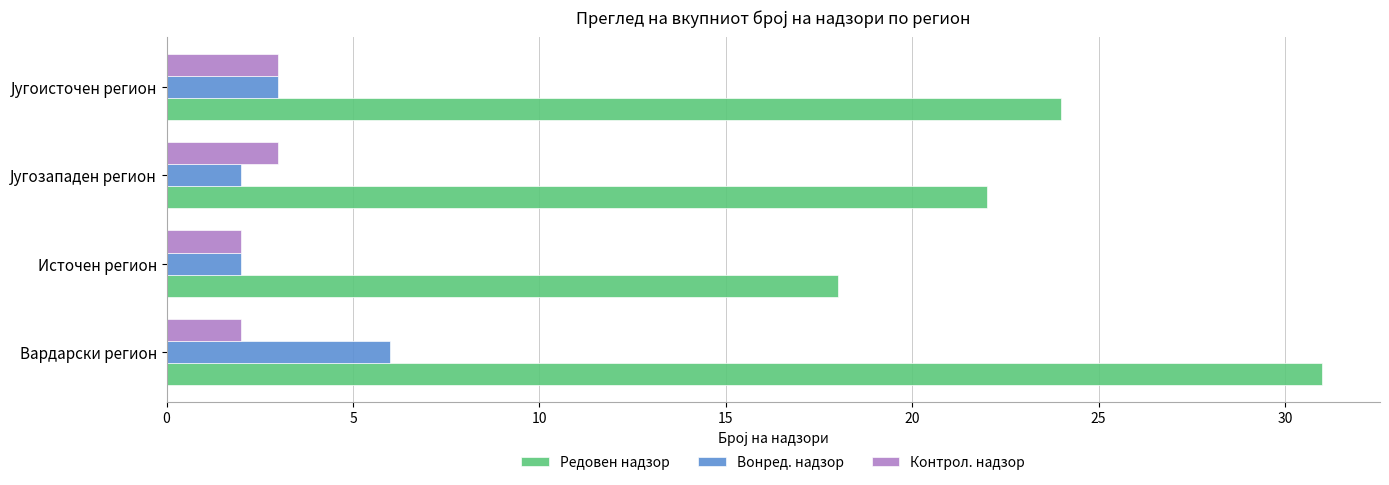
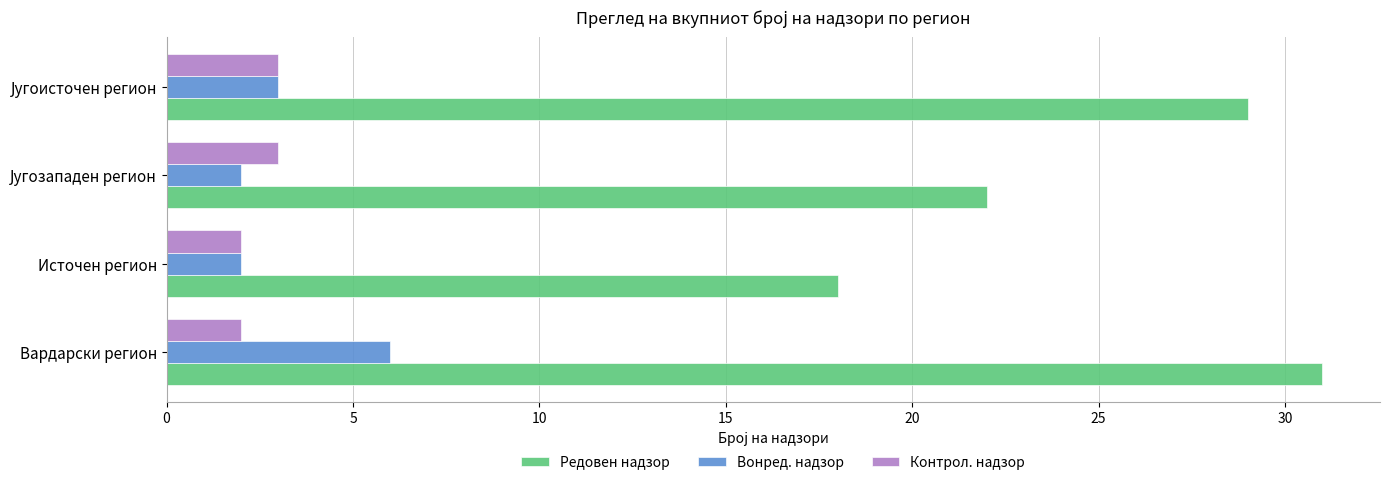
Редовен надзор, Југоисточен регион: 24 -> 29
